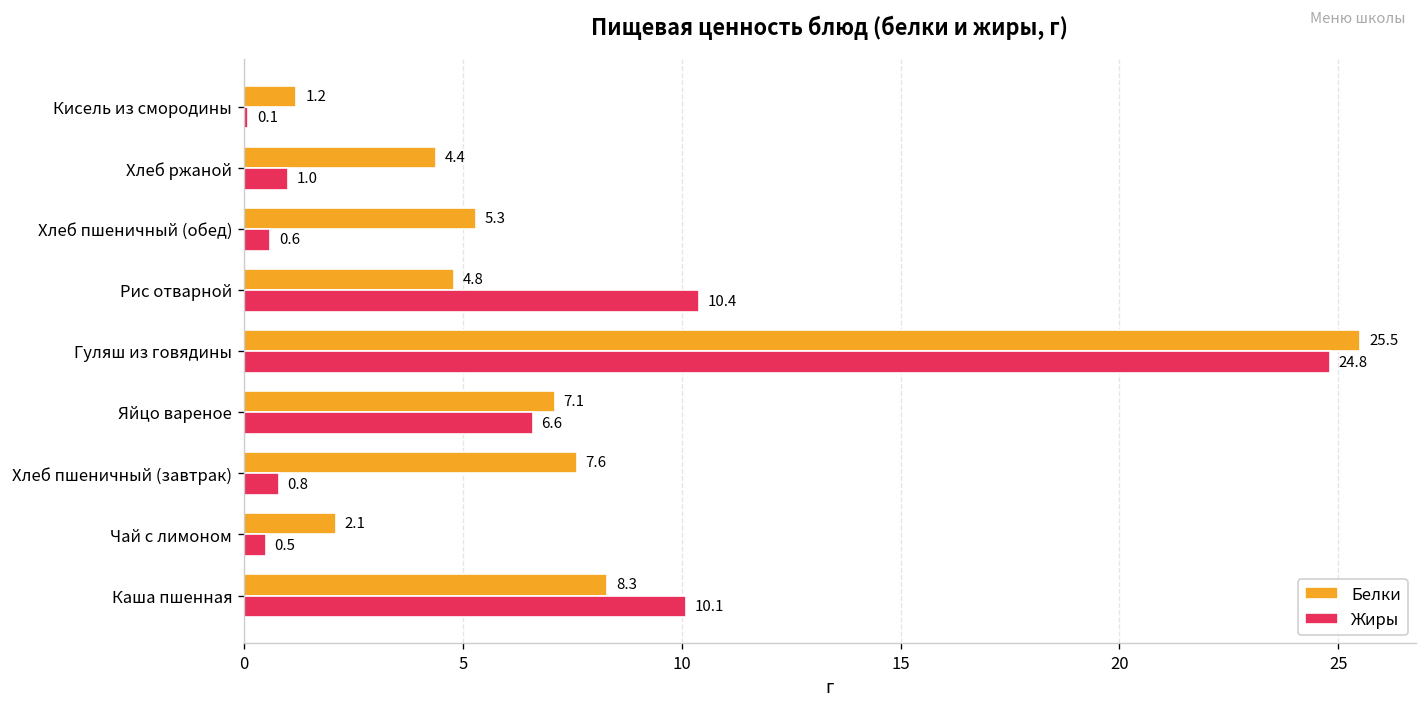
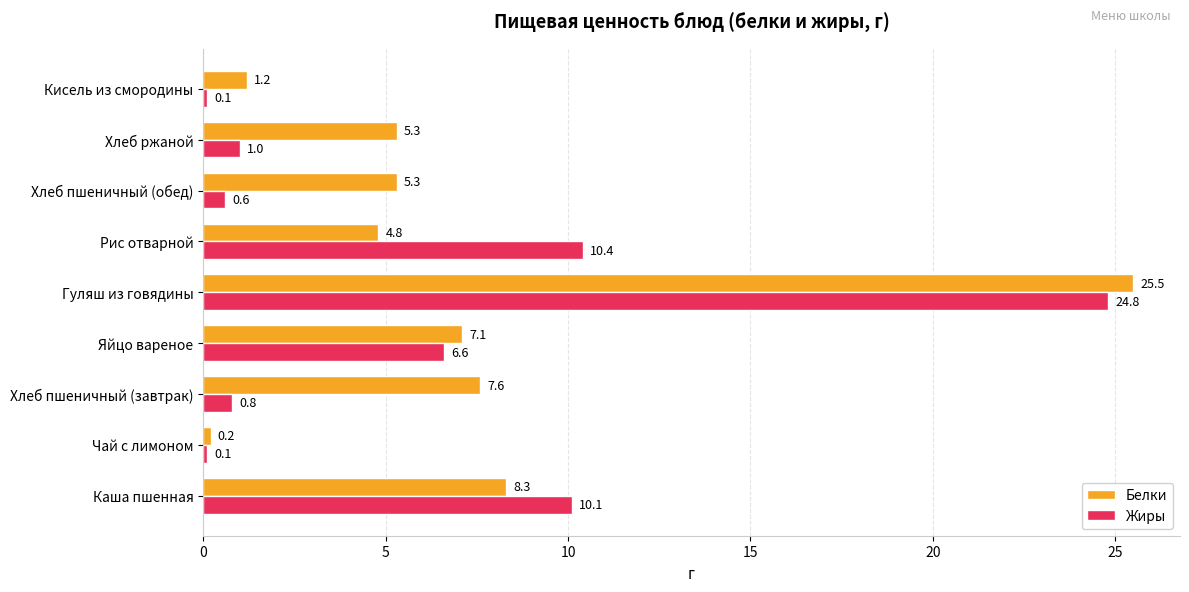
Белки, Хлеб ржаной: 4.4 -> 5.3
Белки, Чай с лимоном: 2.1 -> 0.2
Жиры, Чай с лимоном: 0.5 -> 0.1
